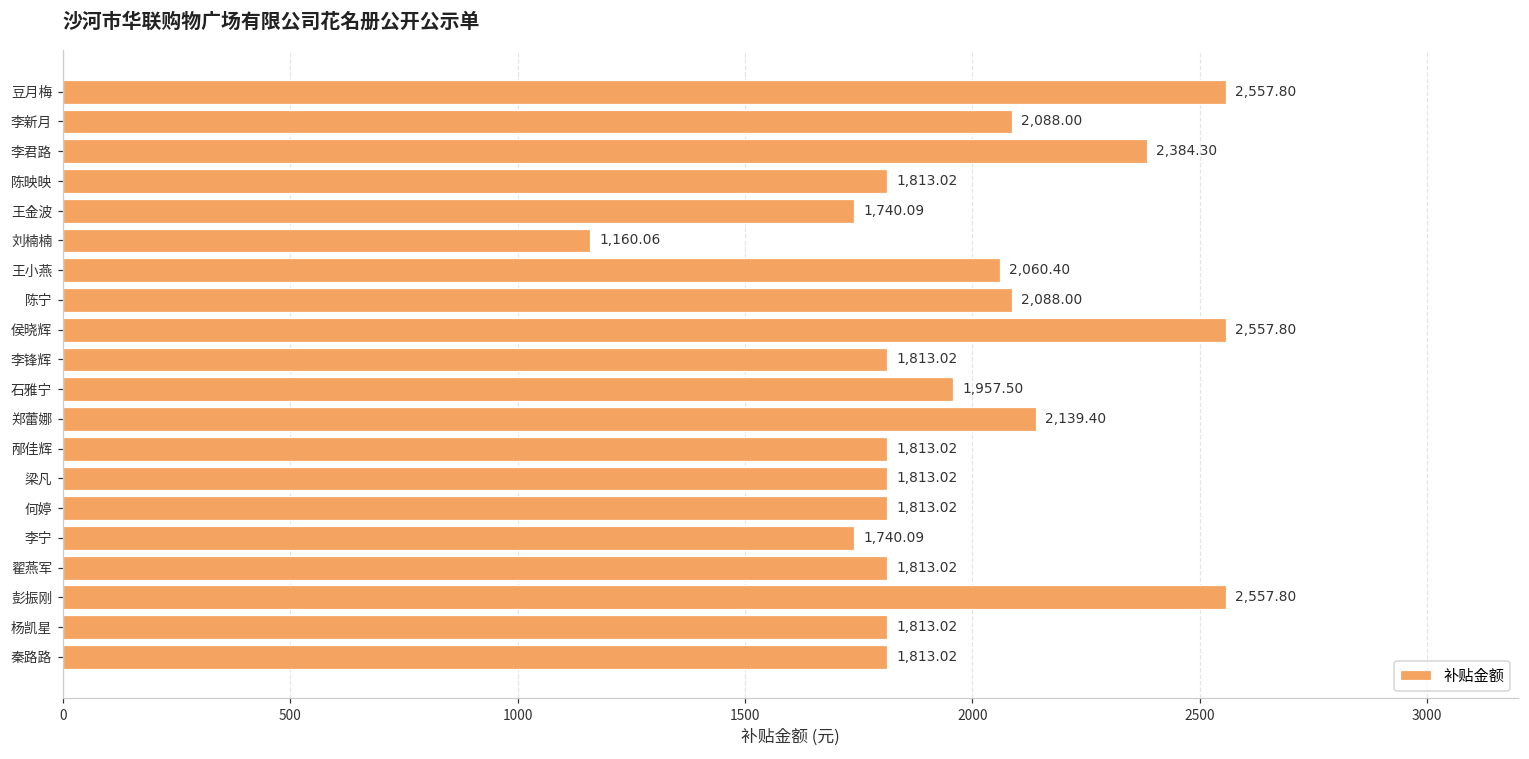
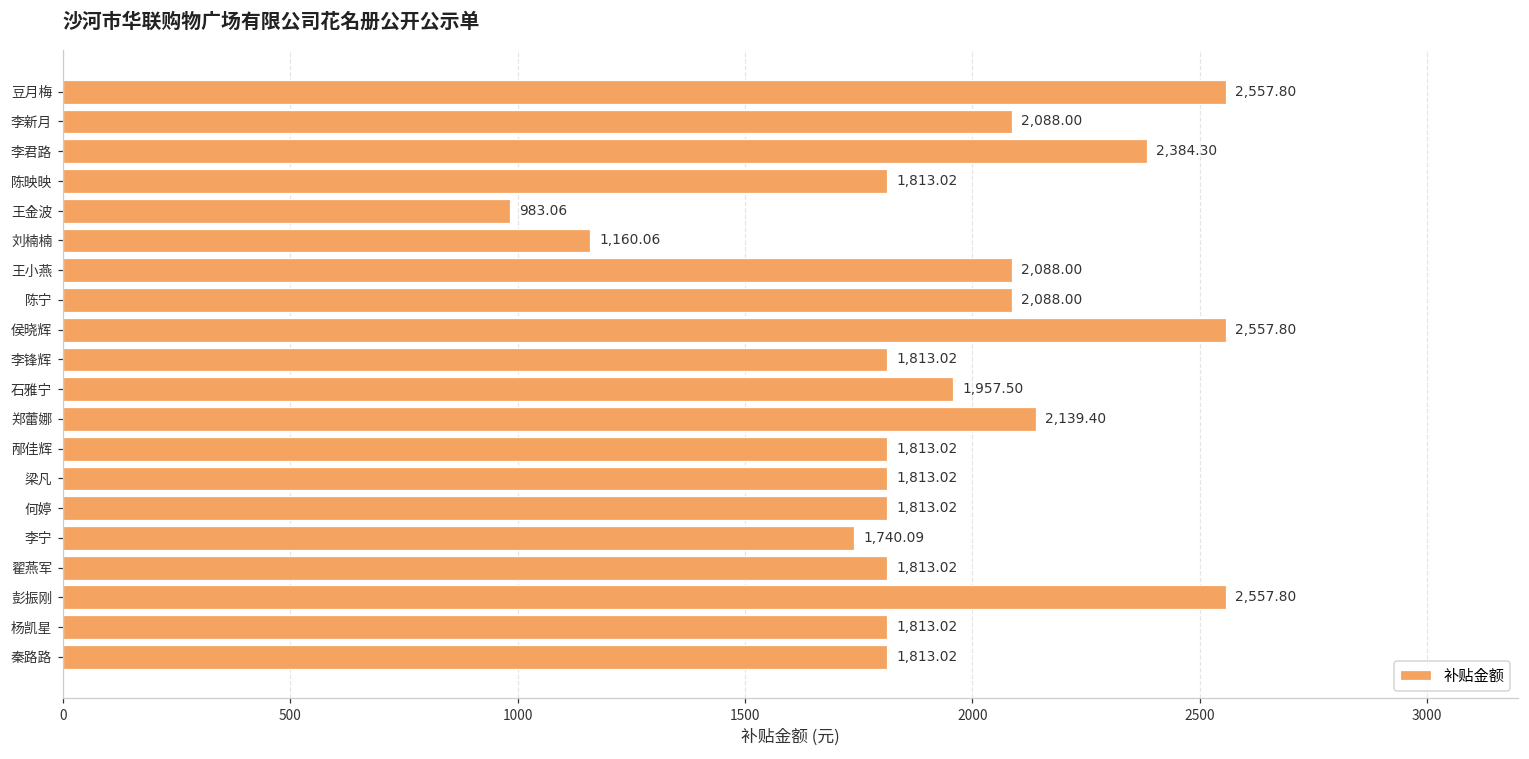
王金波: 1,740.09 -> 983.06
王小燕: 2,060.40 -> 2,088.00
